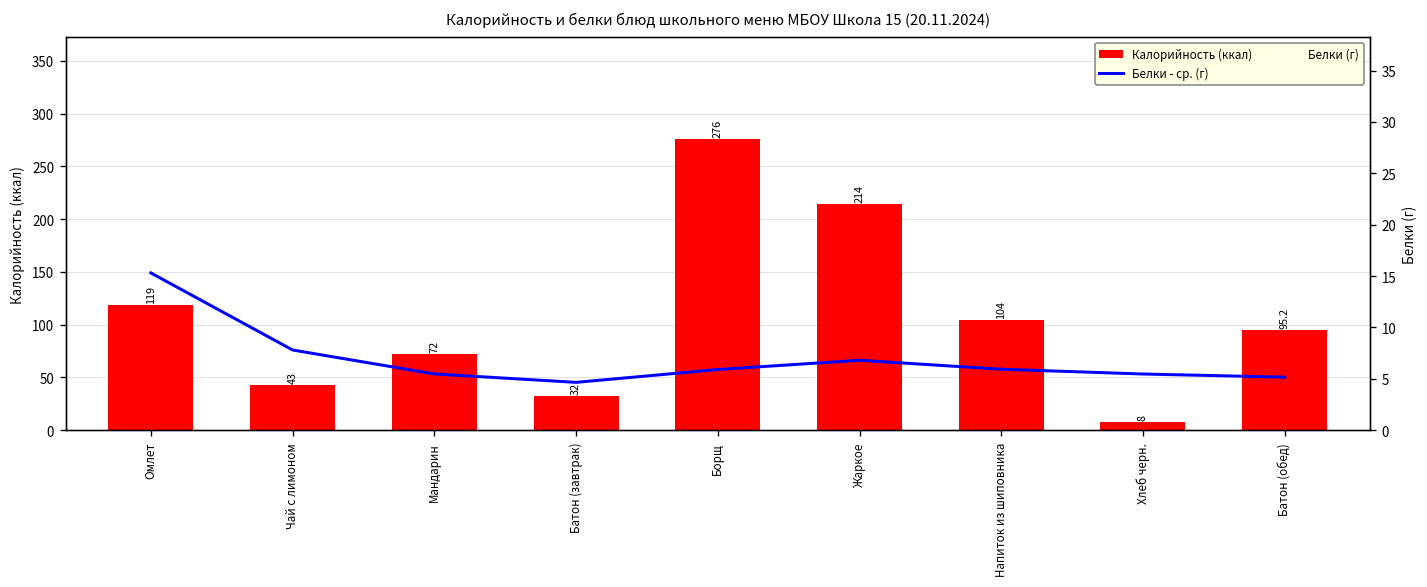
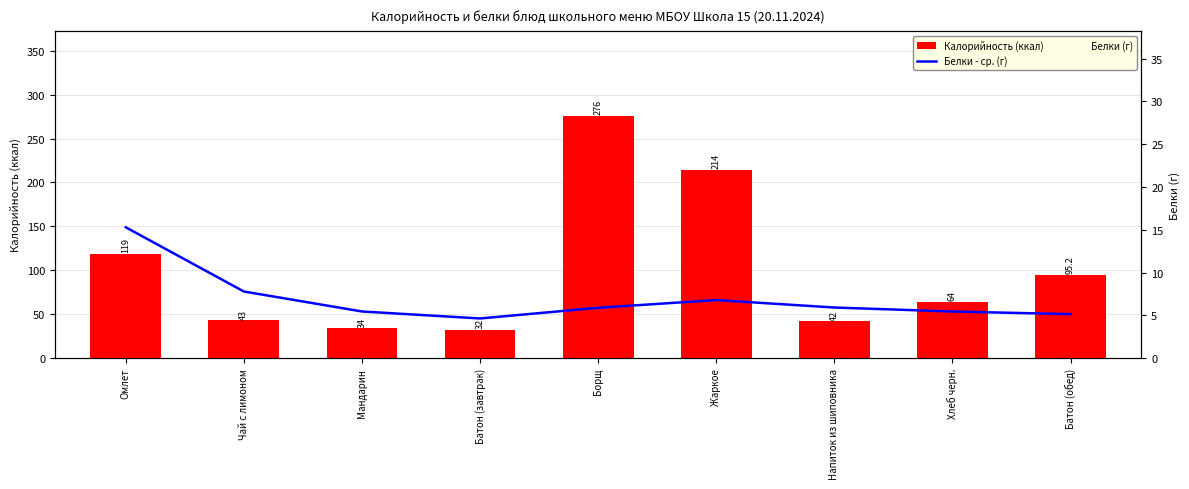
Калорийность (ккал), Мандарин: 72 -> 34
Калорийность (ккал), Напиток из шиповника: 104 -> 42
Калорийность (ккал), Хлеб черн.: 8 -> 64
